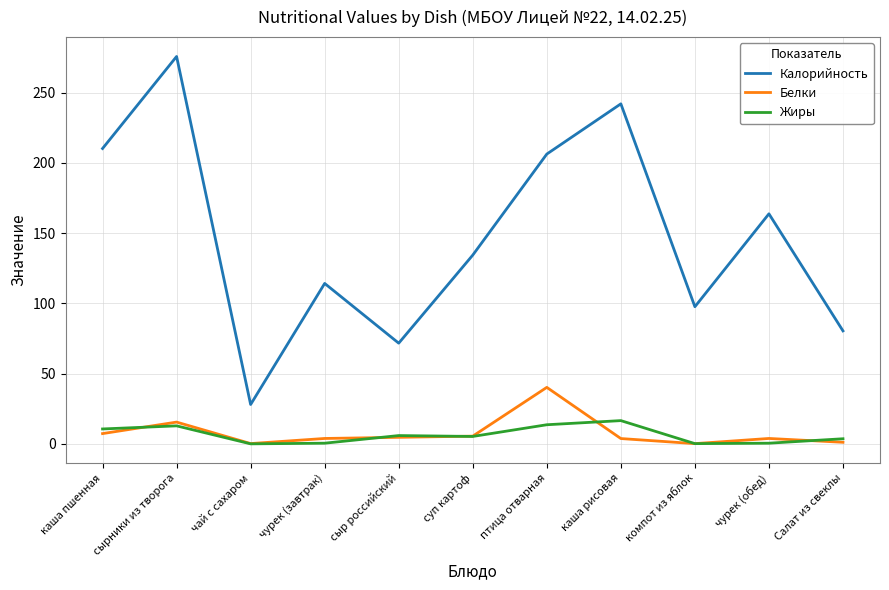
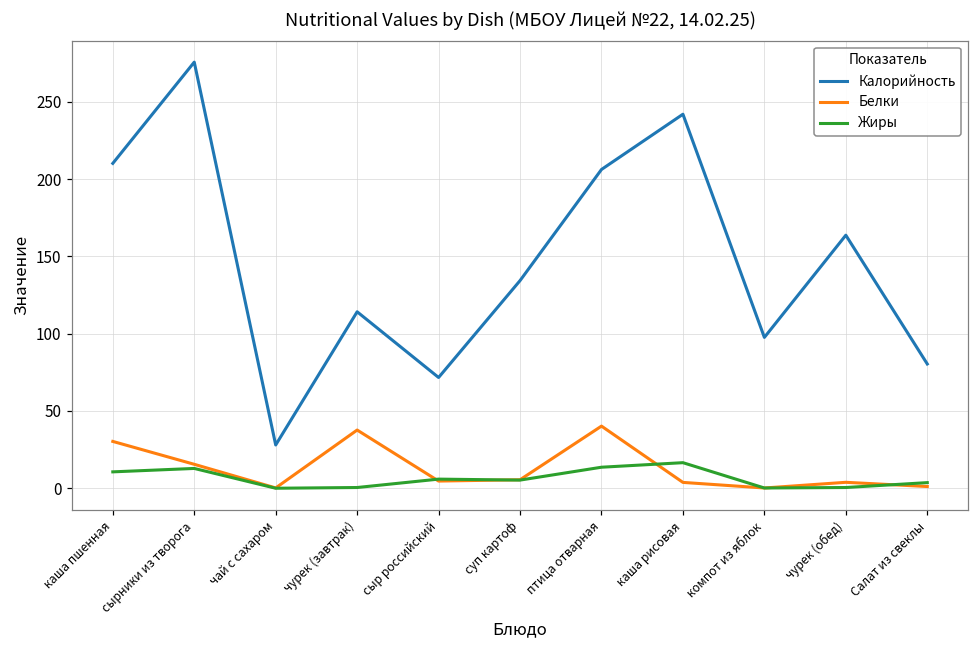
Белки, каша пшенная: 7 -> 30
Белки, чурек (завтрак): 4 -> 38
